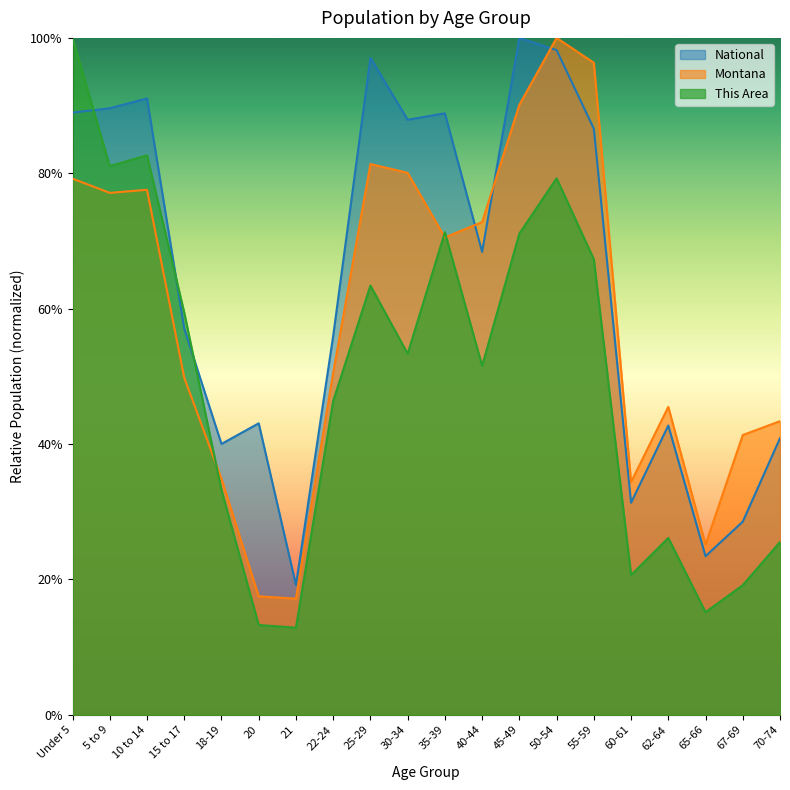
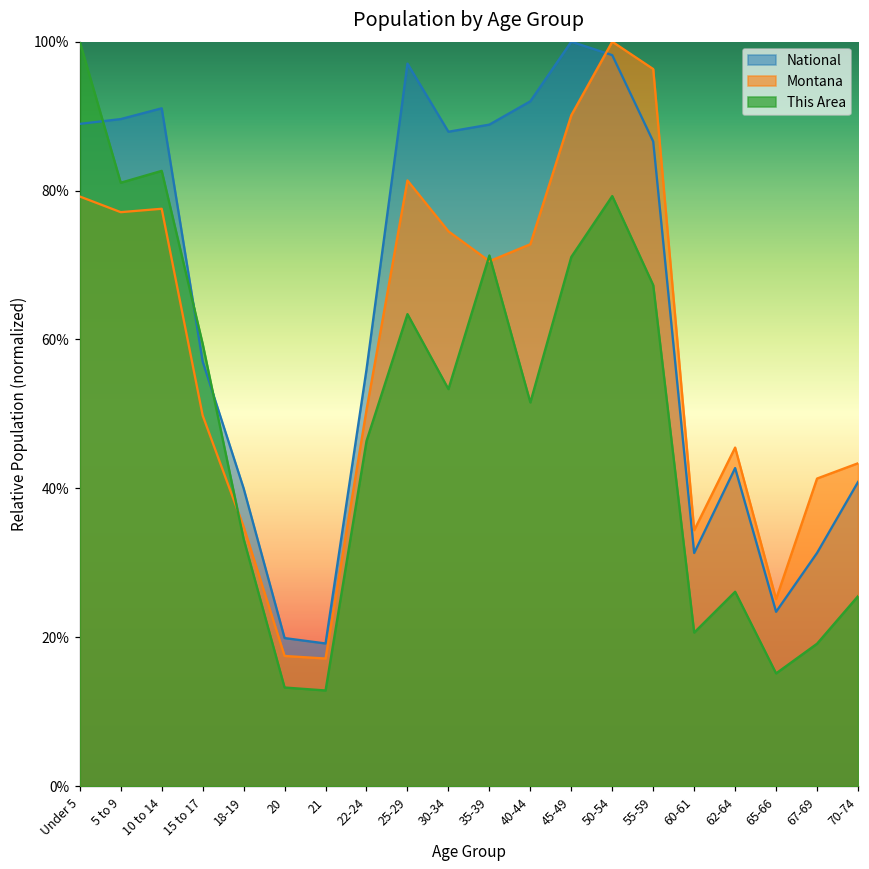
National, 20: 43% -> 20%
Montana, 30-34: 80% -> 75%
National, 40-44: 68% -> 92%
National, 67-69: 29% -> 31%
